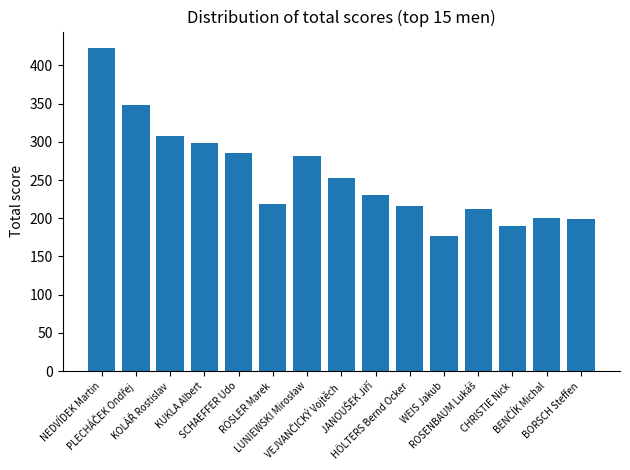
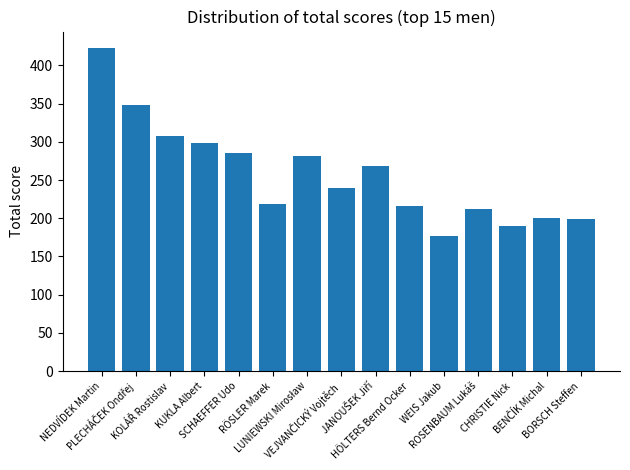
VEJVANČICKÝ Vojtěch: 250 -> 240
JANOUŠEK Jiří: 230 -> 270
